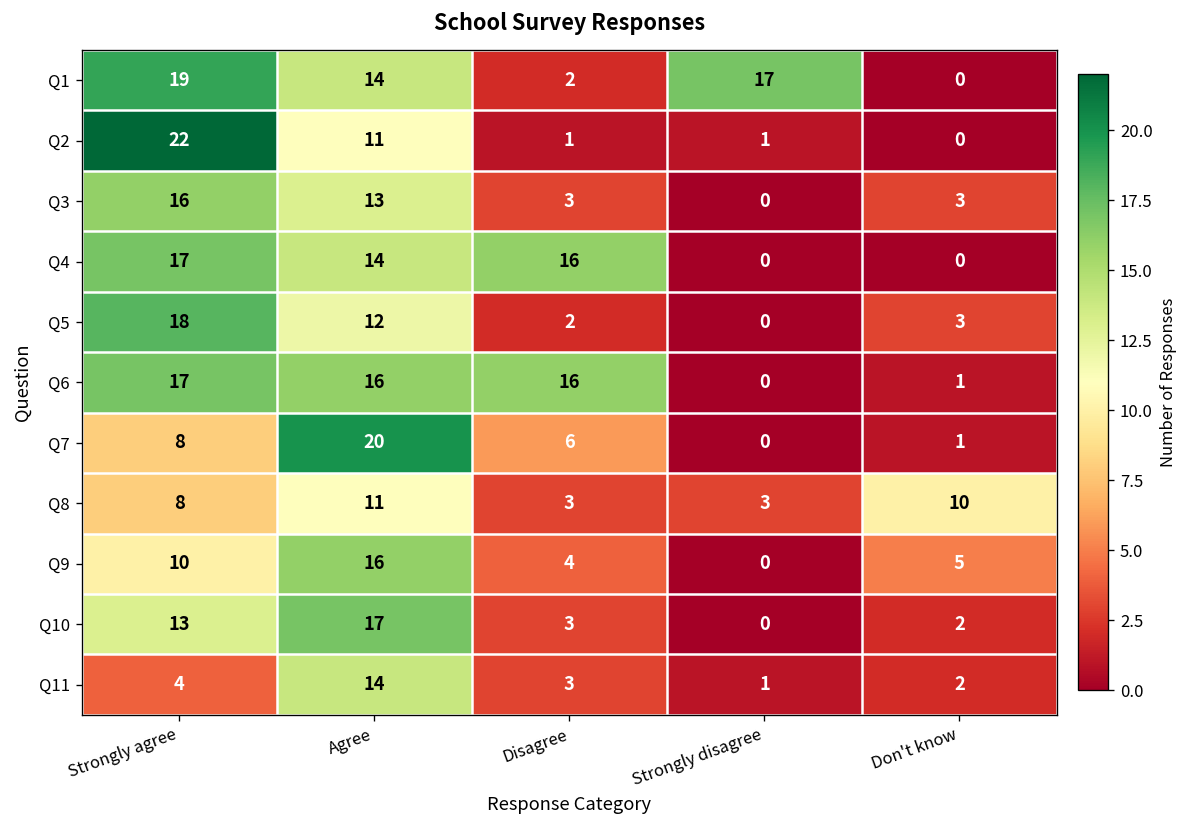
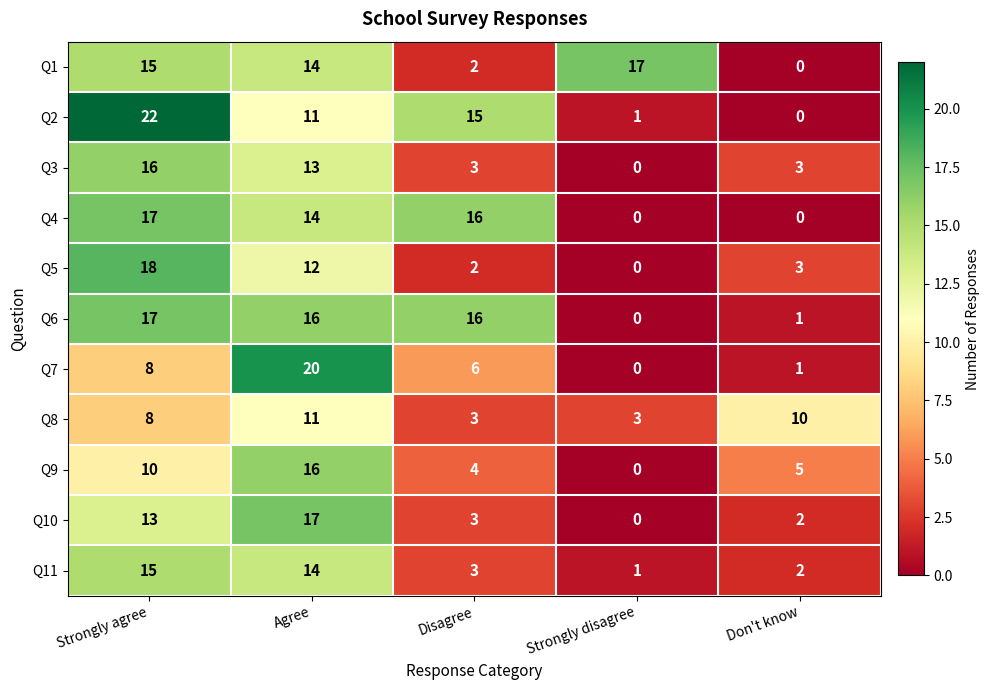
Q1, Strongly agree: 19 -> 15
Q2, Disagree: 1 -> 15
Q11, Strongly agree: 4 -> 15
